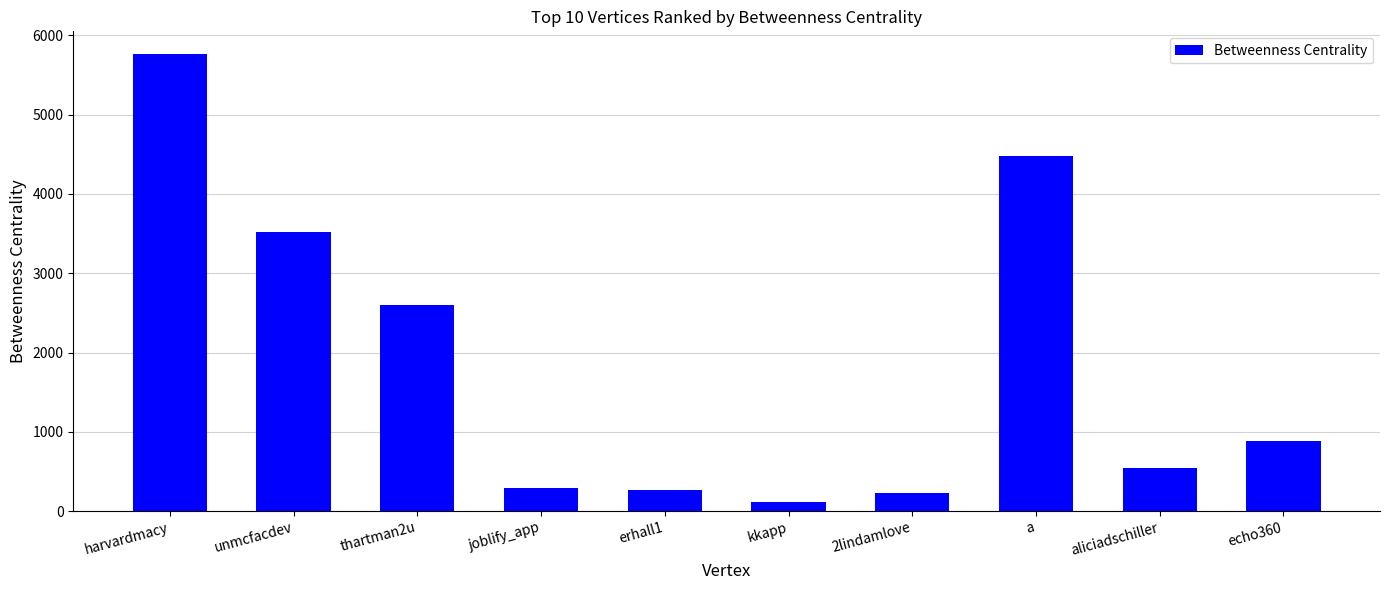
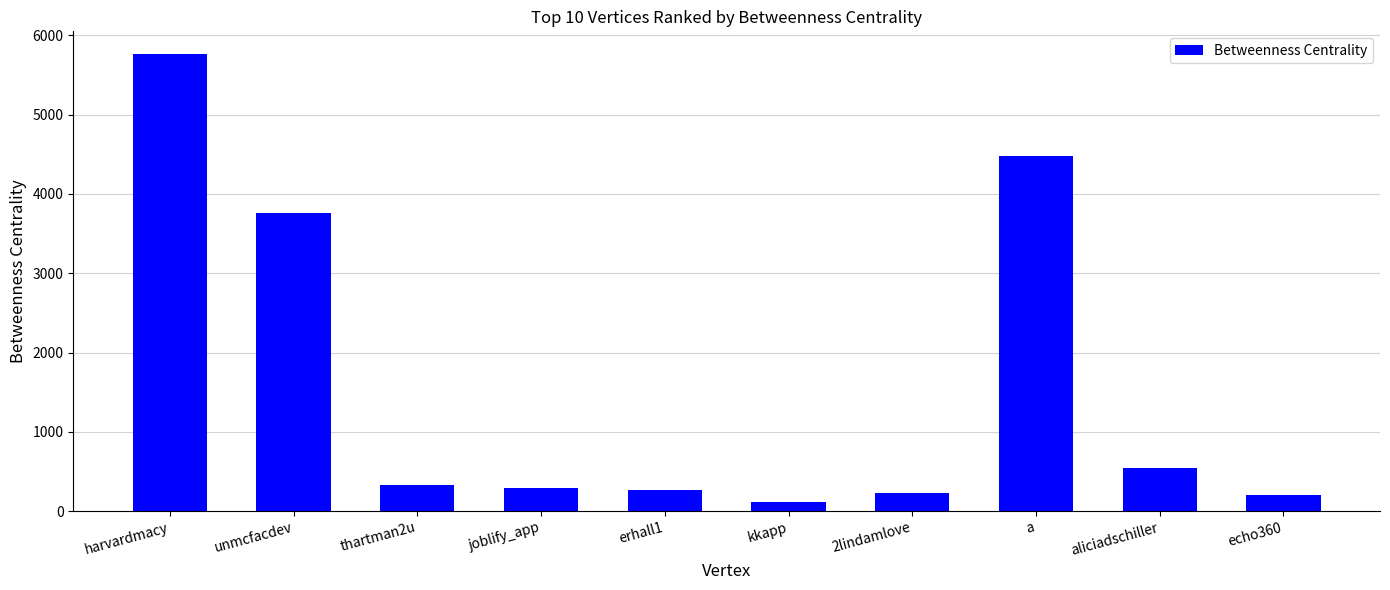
unmcfacdev: 3500 -> 3800
thartman2u: 2600 -> 300
echo360: 900 -> 200
